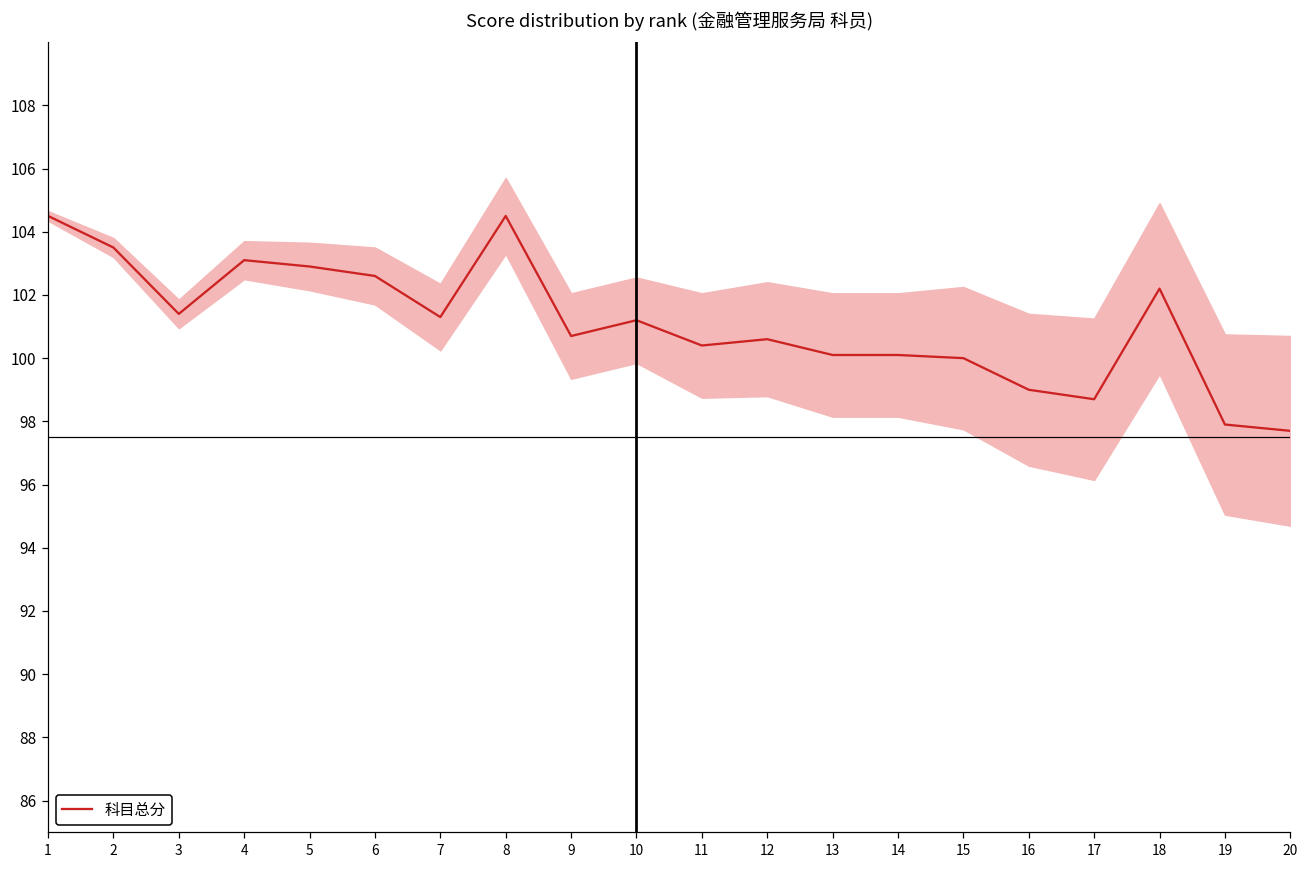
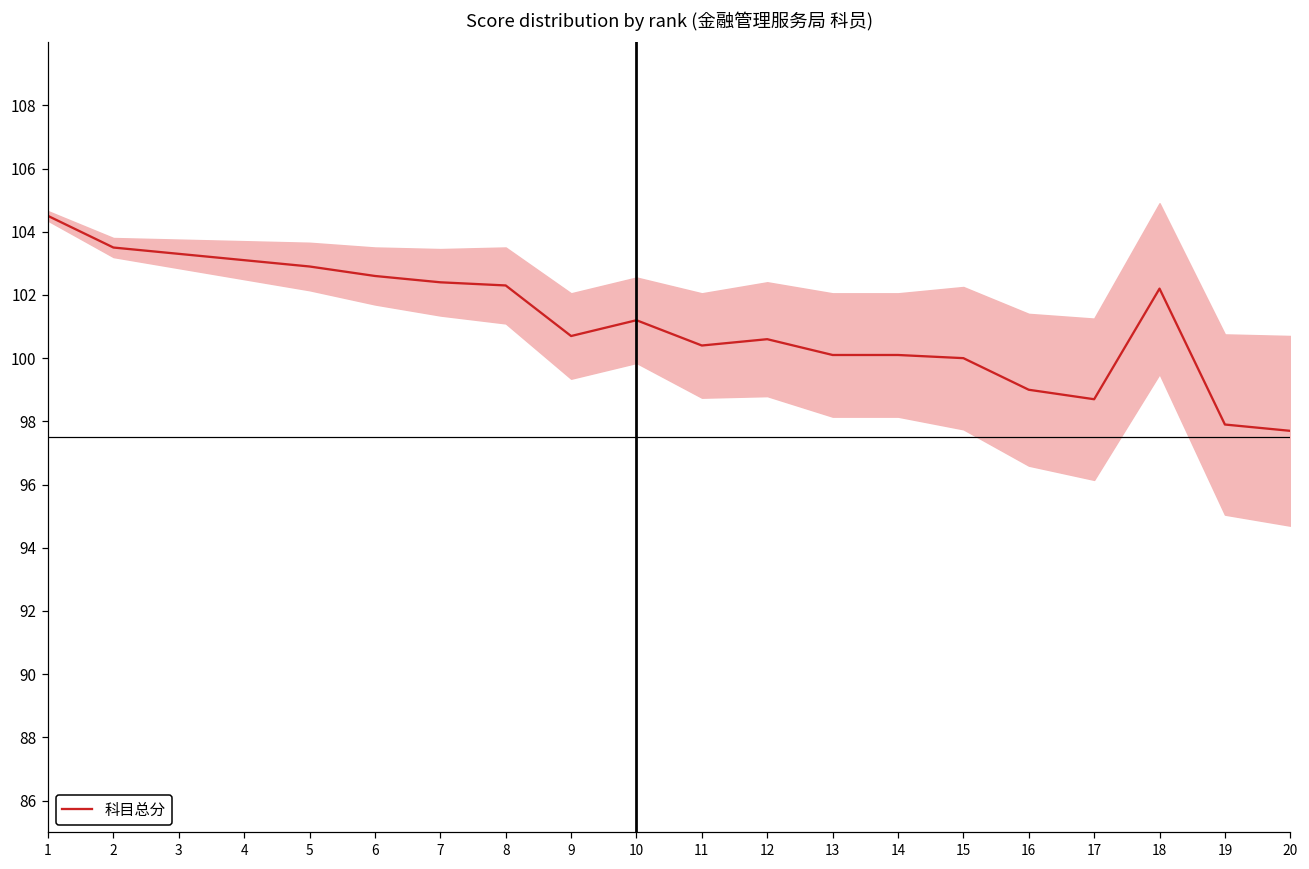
科目总分, 3: 101.4 -> 103.3
科目总分, 7: 101.3 -> 102.4
科目总分, 8: 104.5 -> 102.3
